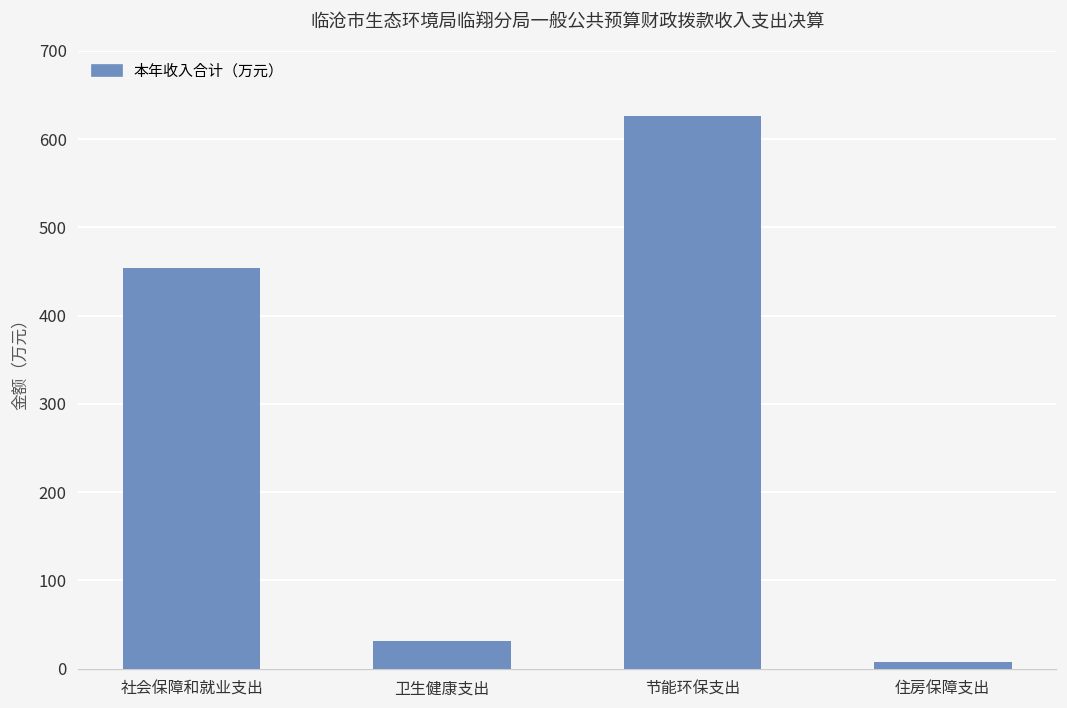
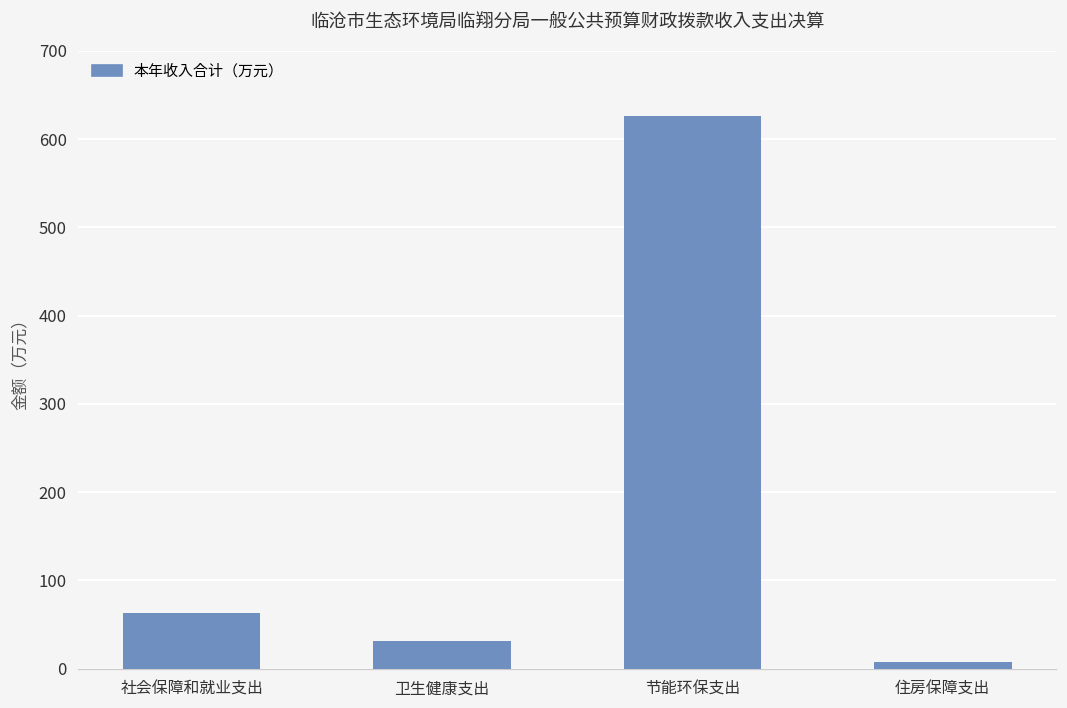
社会保障和就业支出: 450 -> 60
